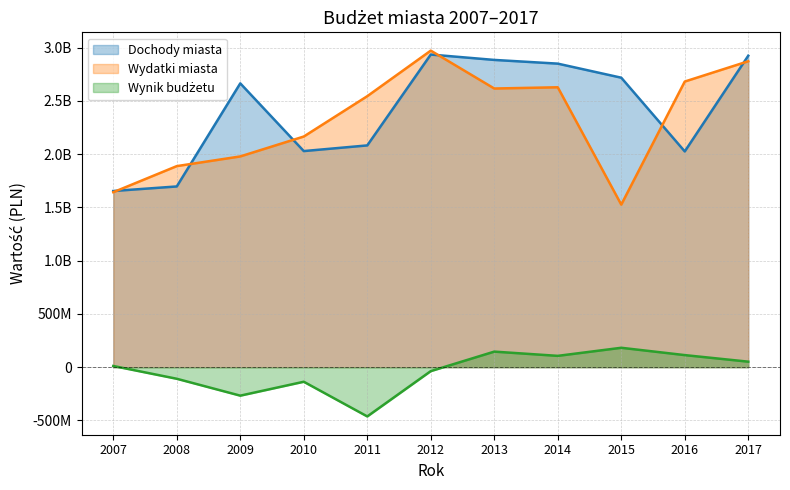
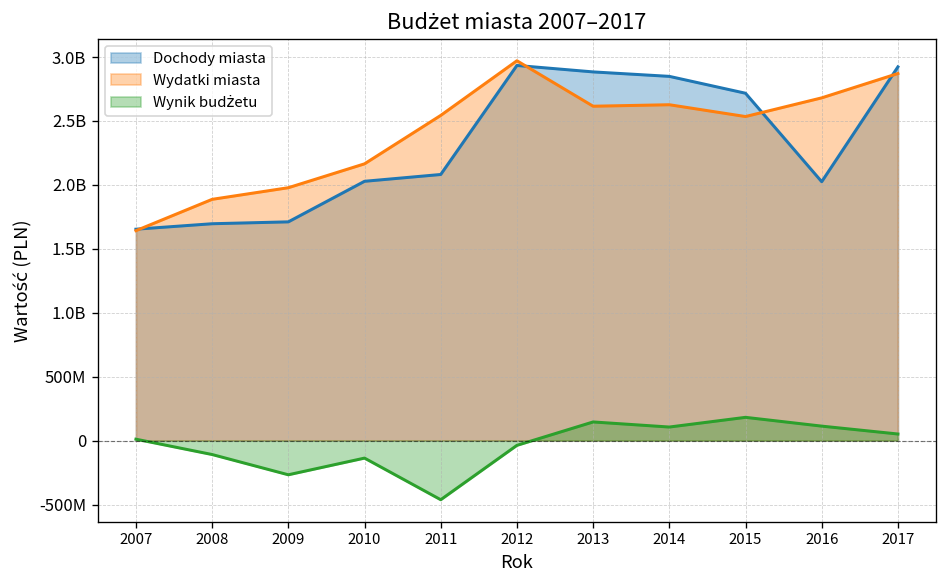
Dochody miasta, 2009: 2660000000 -> 1710000000
Wydatki miasta, 2015: 1530000000 -> 2530000000
